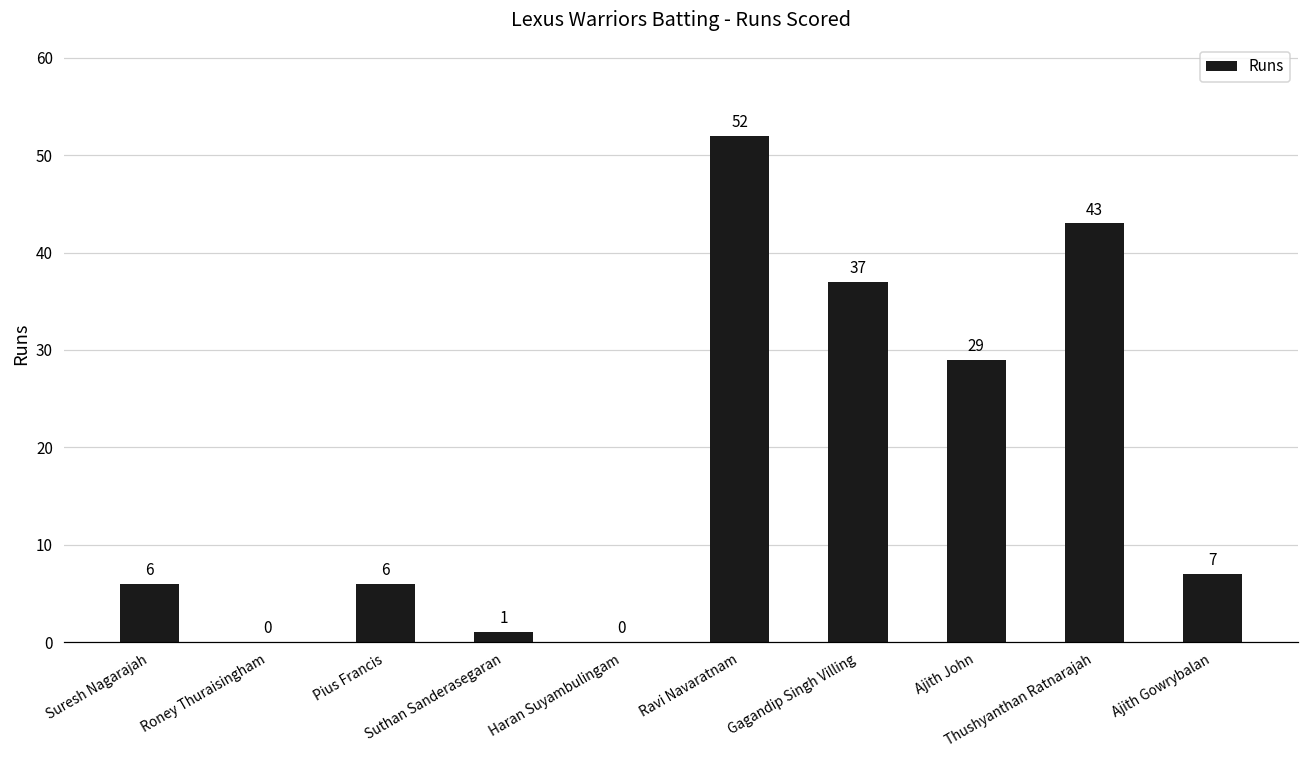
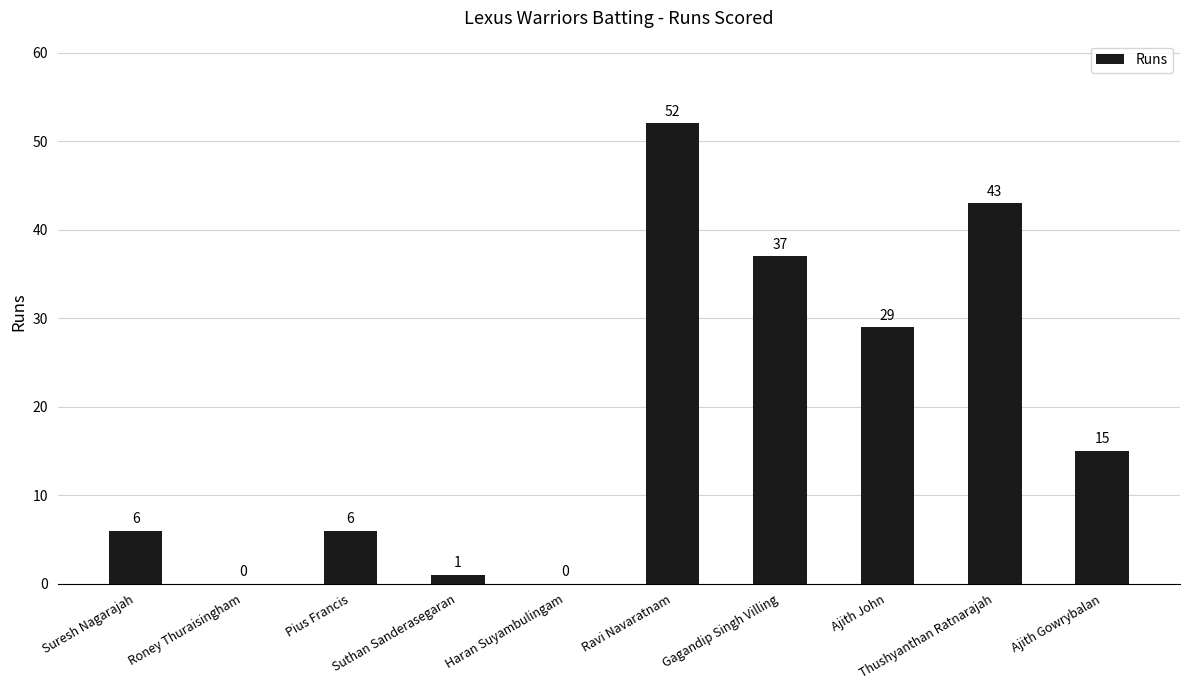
Ajith Gowrybalan: 7 -> 15
